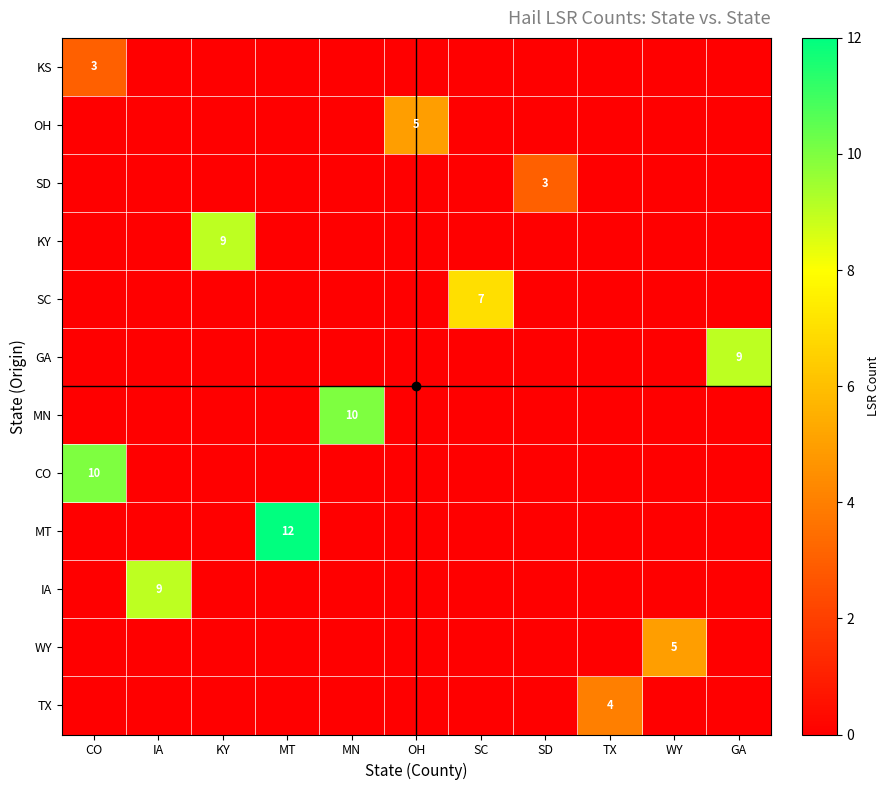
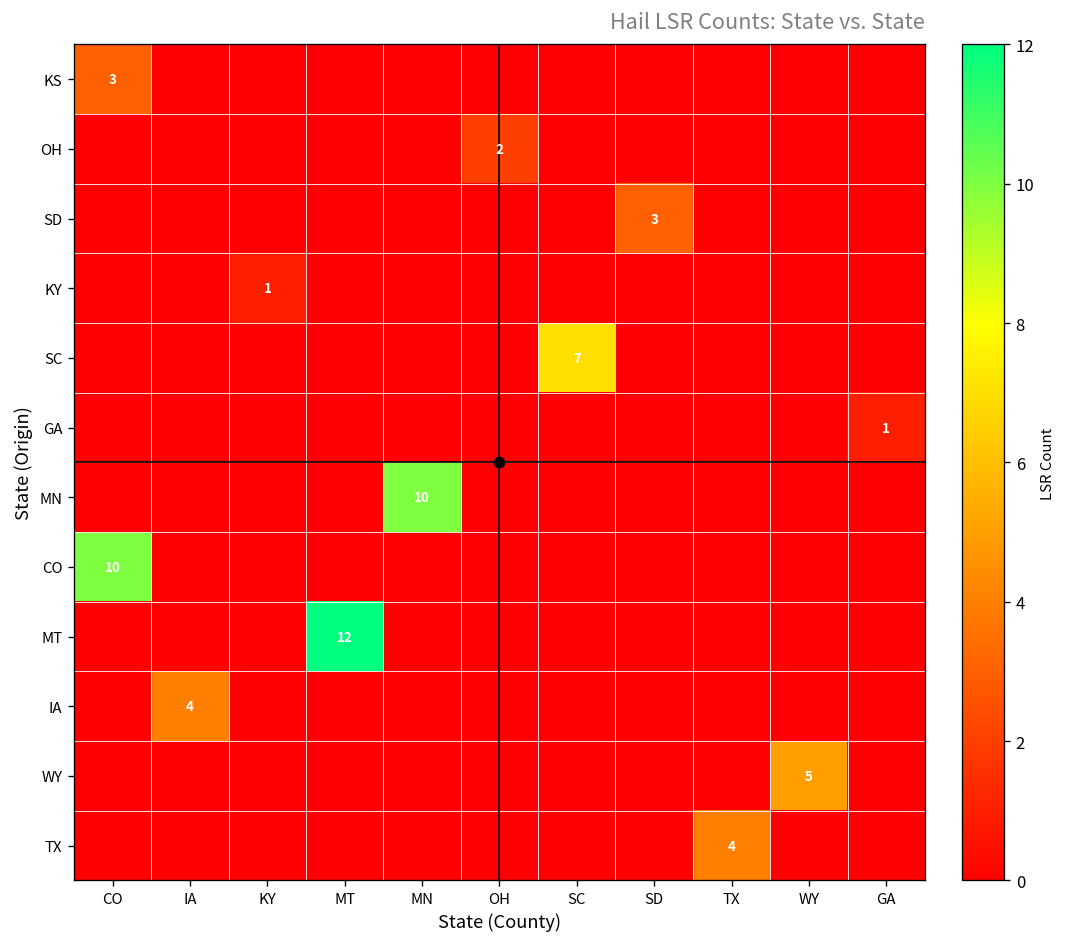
OH, OH: 5 -> 2
KY, KY: 9 -> 1
GA, GA: 9 -> 1
IA, IA: 9 -> 4
